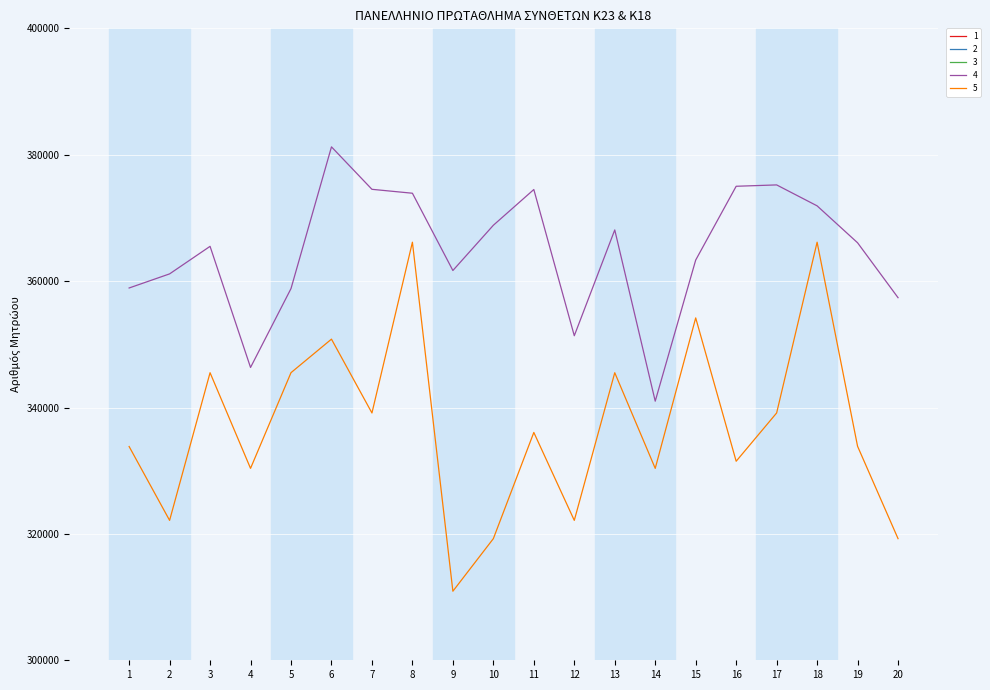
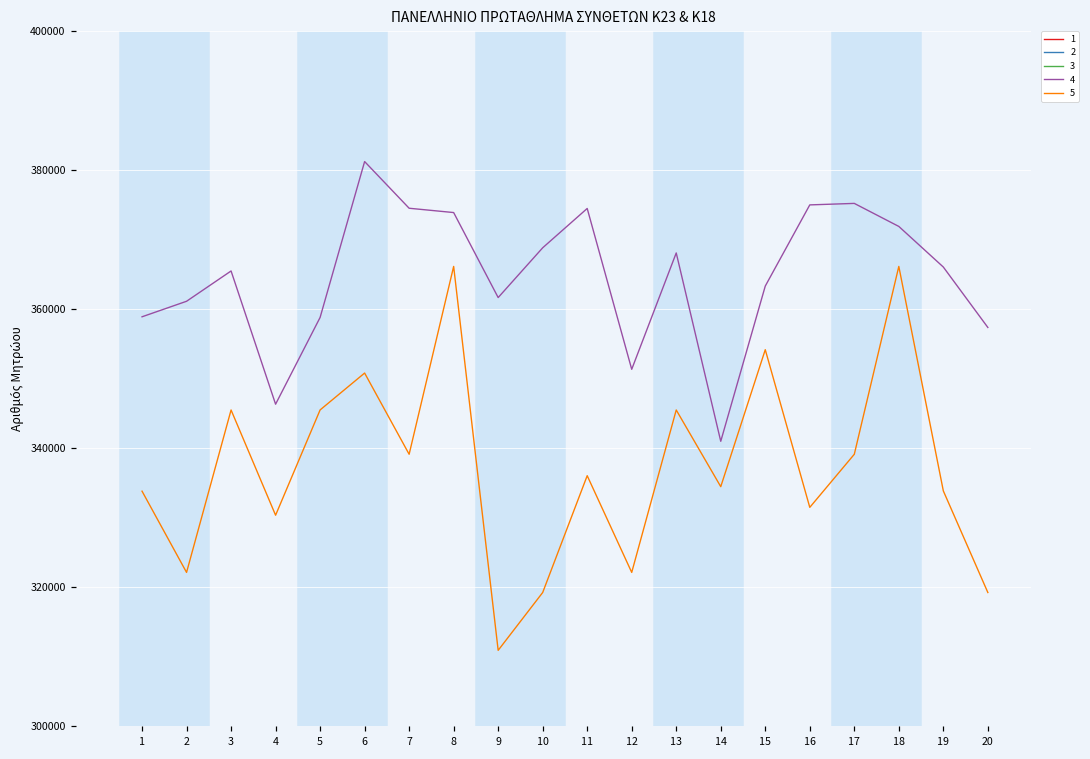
5, 14: 330000 -> 334000
